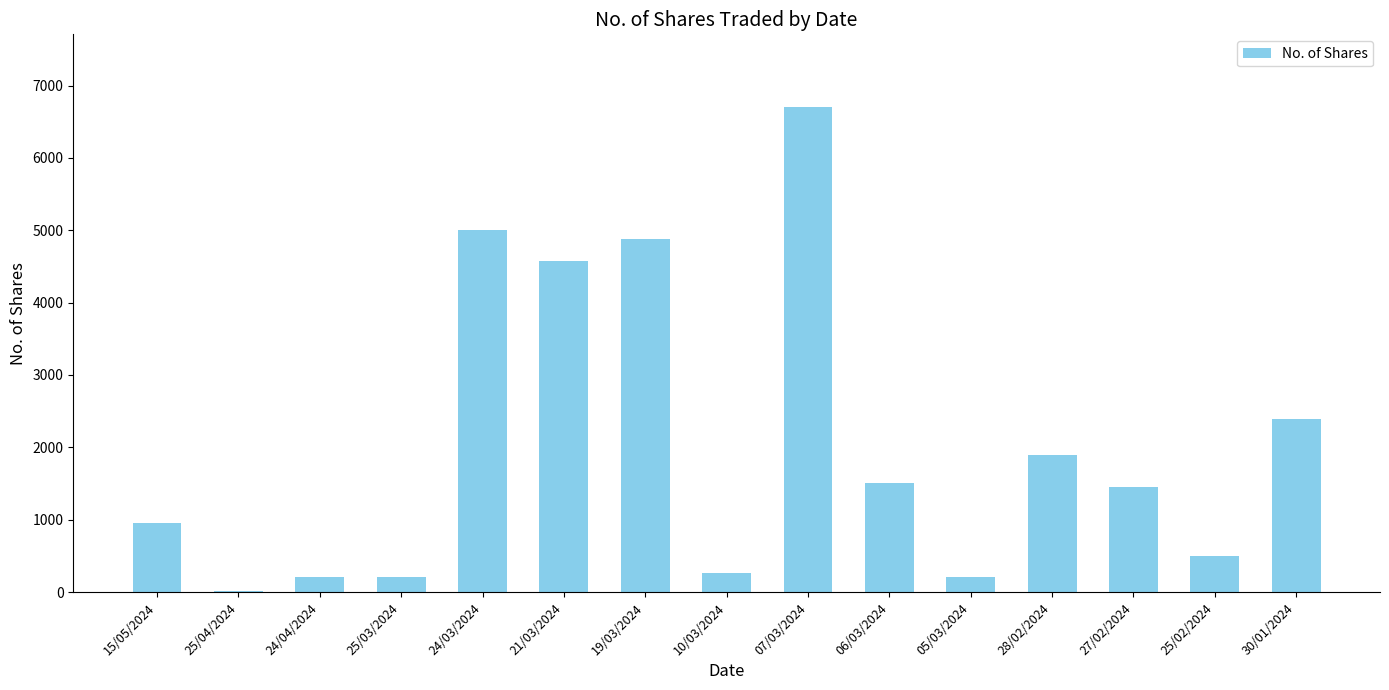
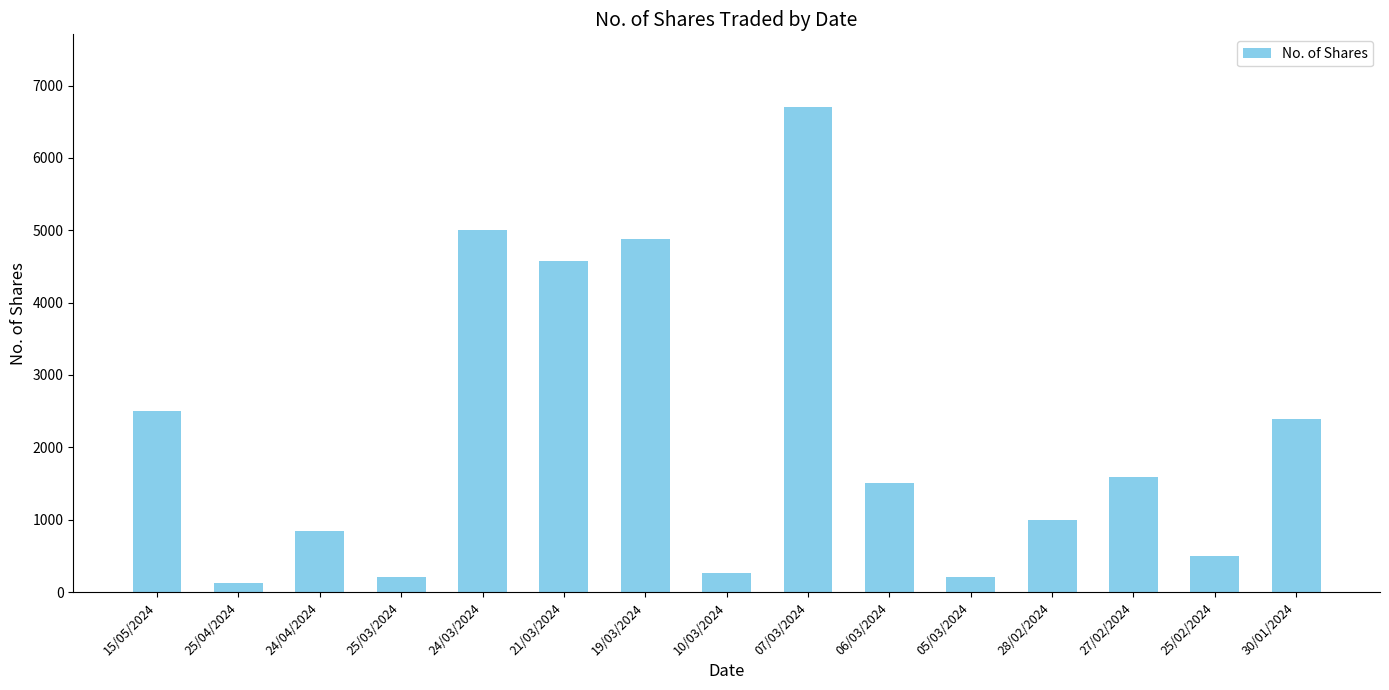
15/05/2024: 1000 -> 2500
25/04/2024: 0 -> 100
24/04/2024: 200 -> 800
28/02/2024: 1900 -> 1000
27/02/2024: 1500 -> 1600
